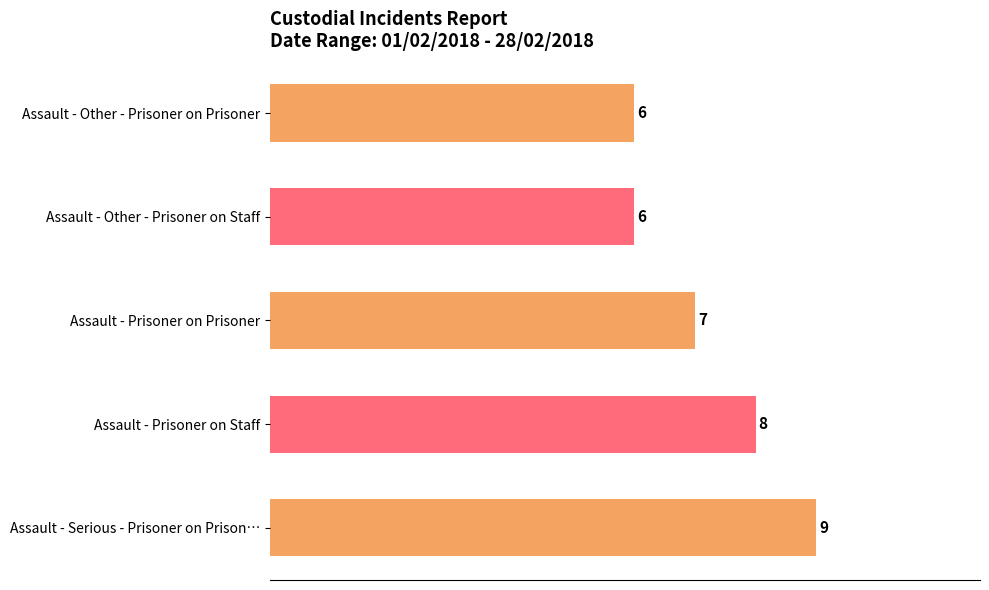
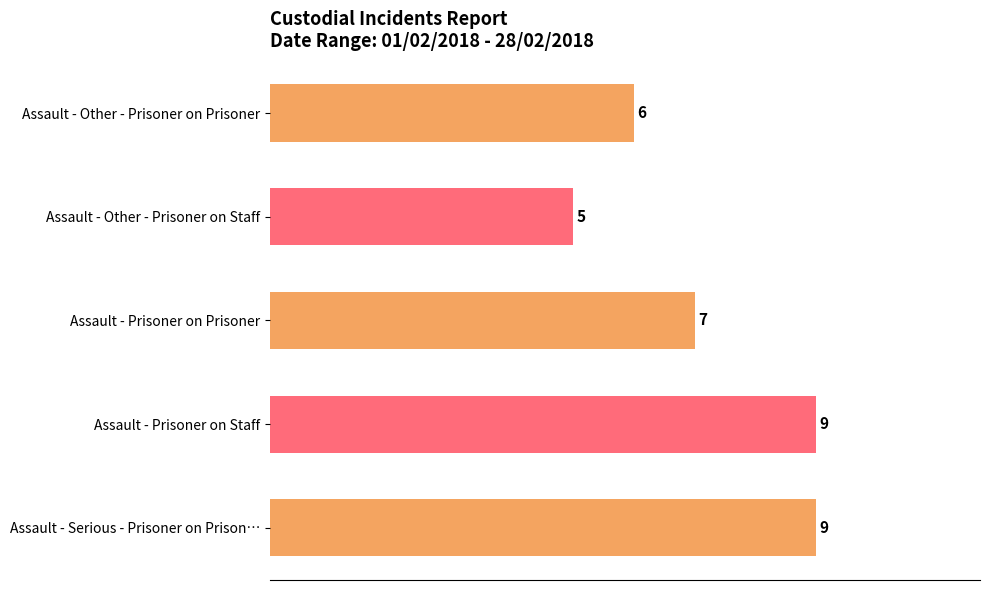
Assault - Other - Prisoner on Staff: 6 -> 5
Assault - Prisoner on Staff: 8 -> 9
